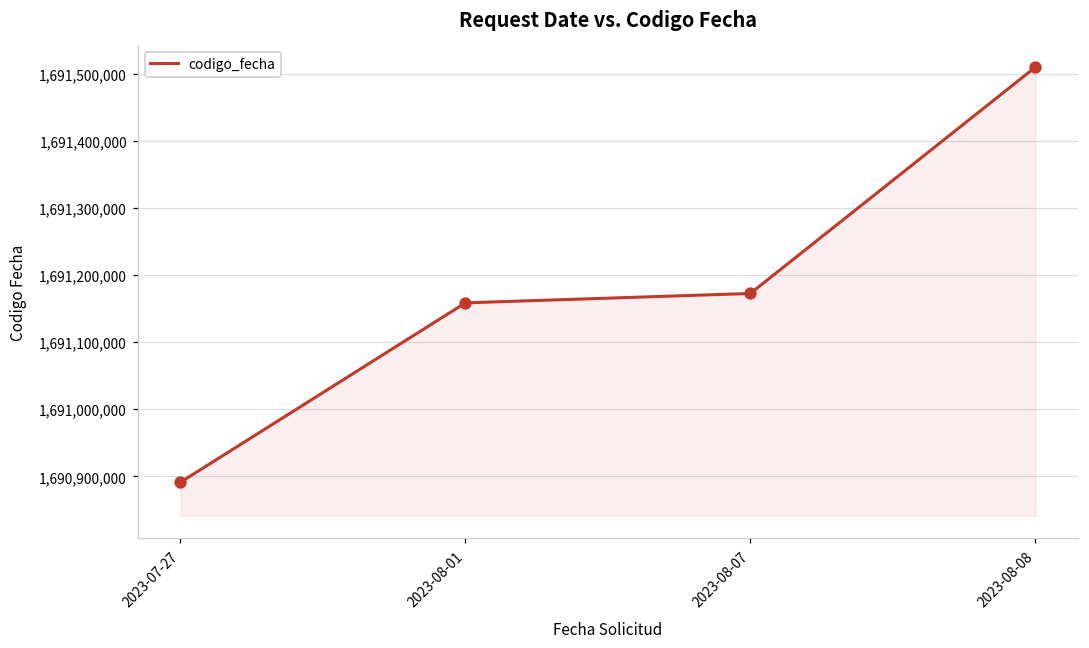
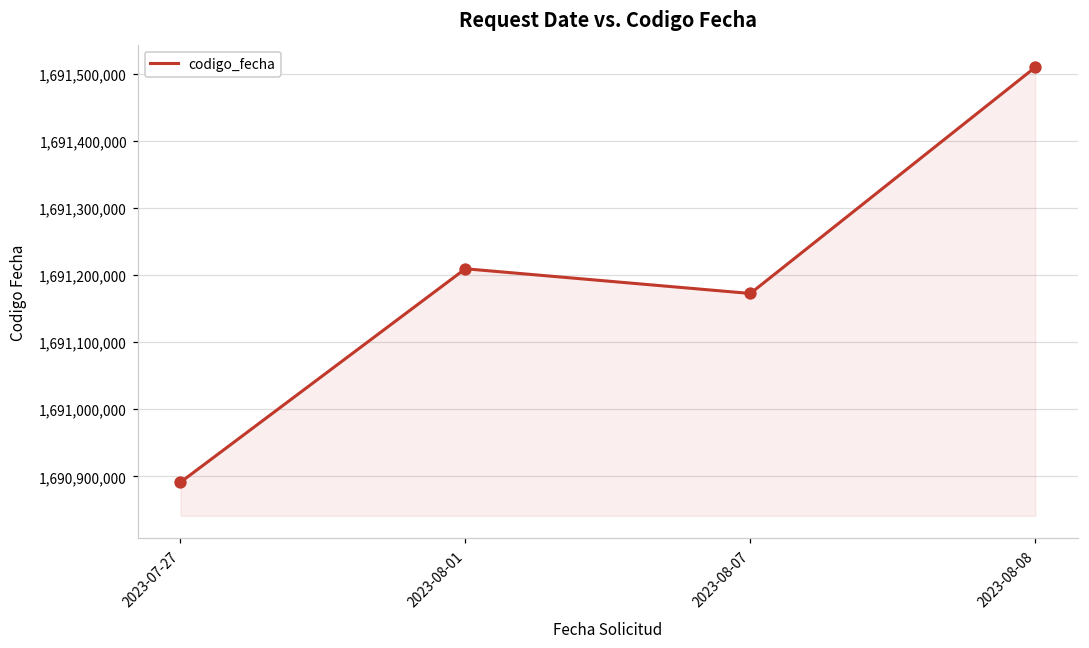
2023-08-01: 1,691,160,000 -> 1,691,210,000
